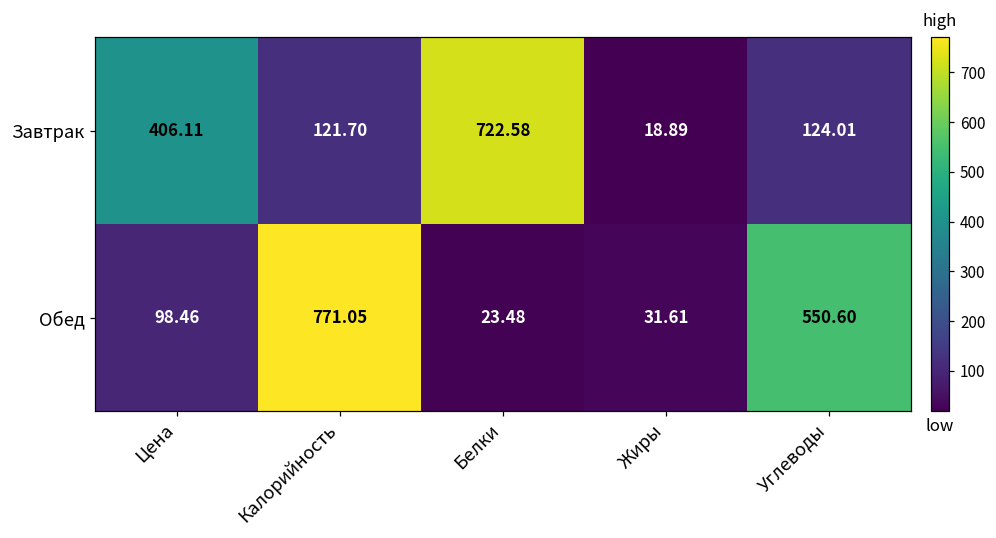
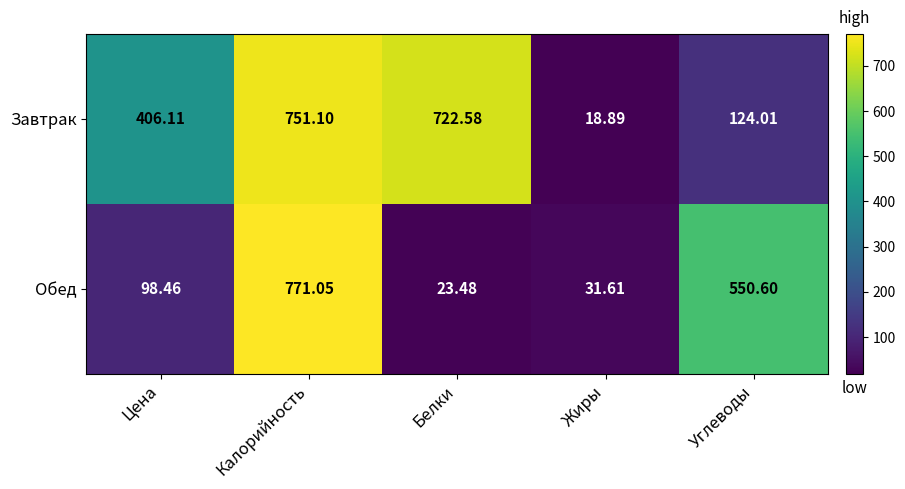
Завтрак, Калорийность: 121.70 -> 751.10
